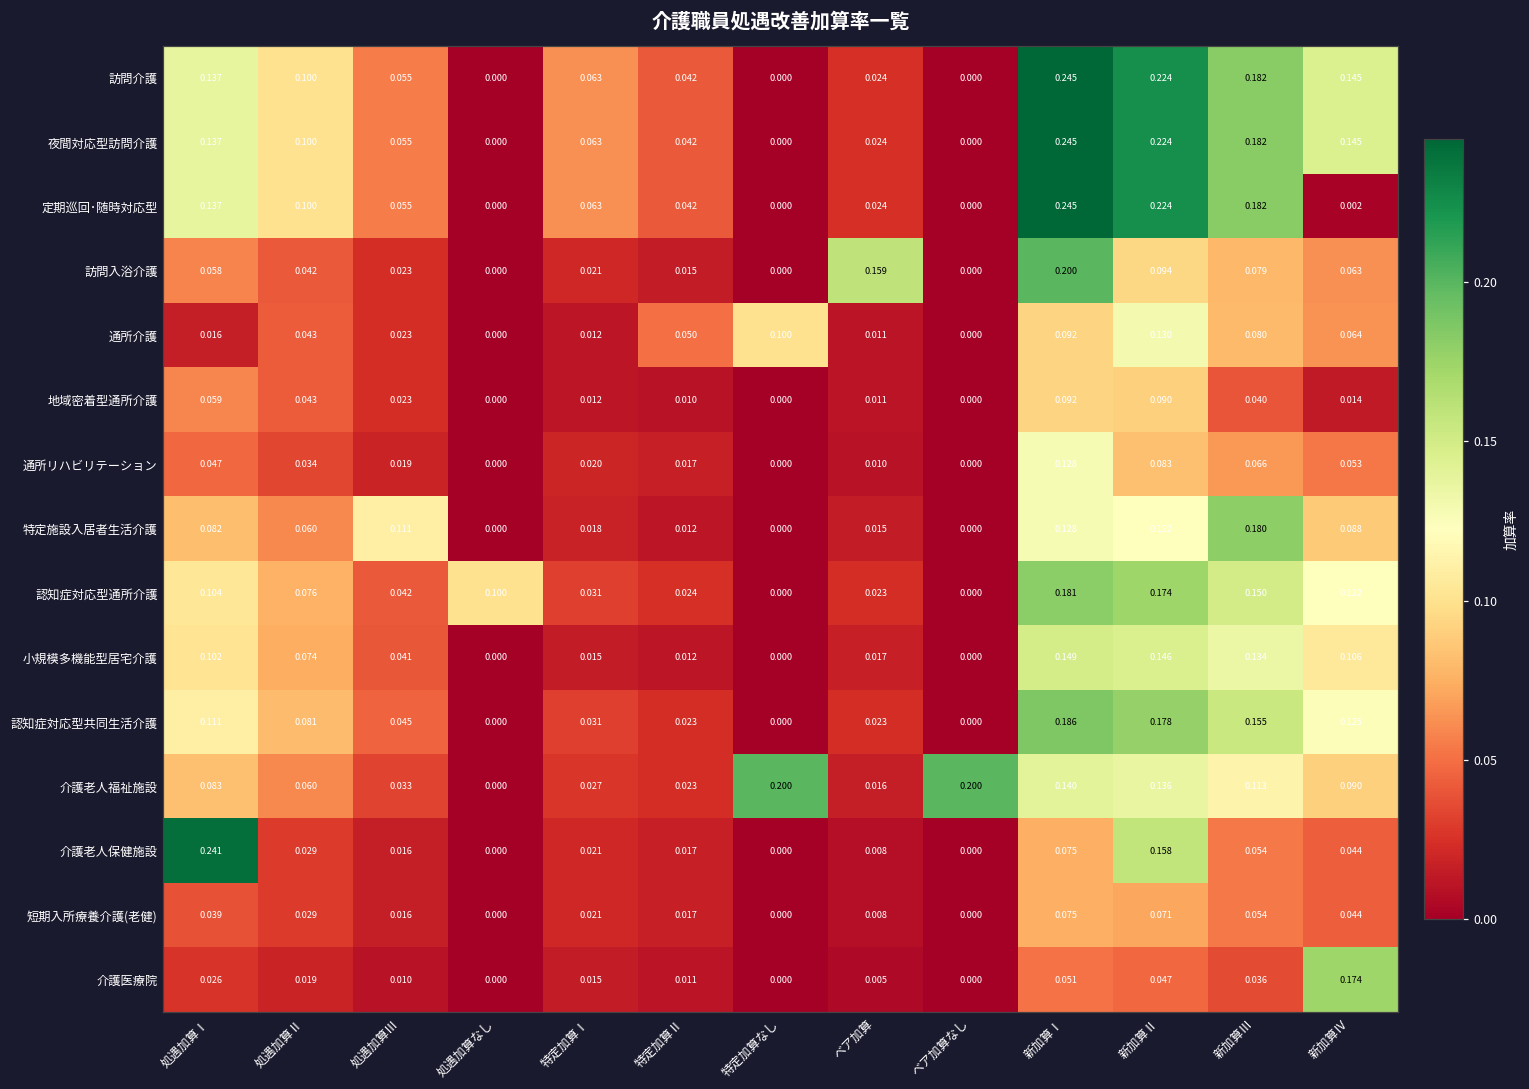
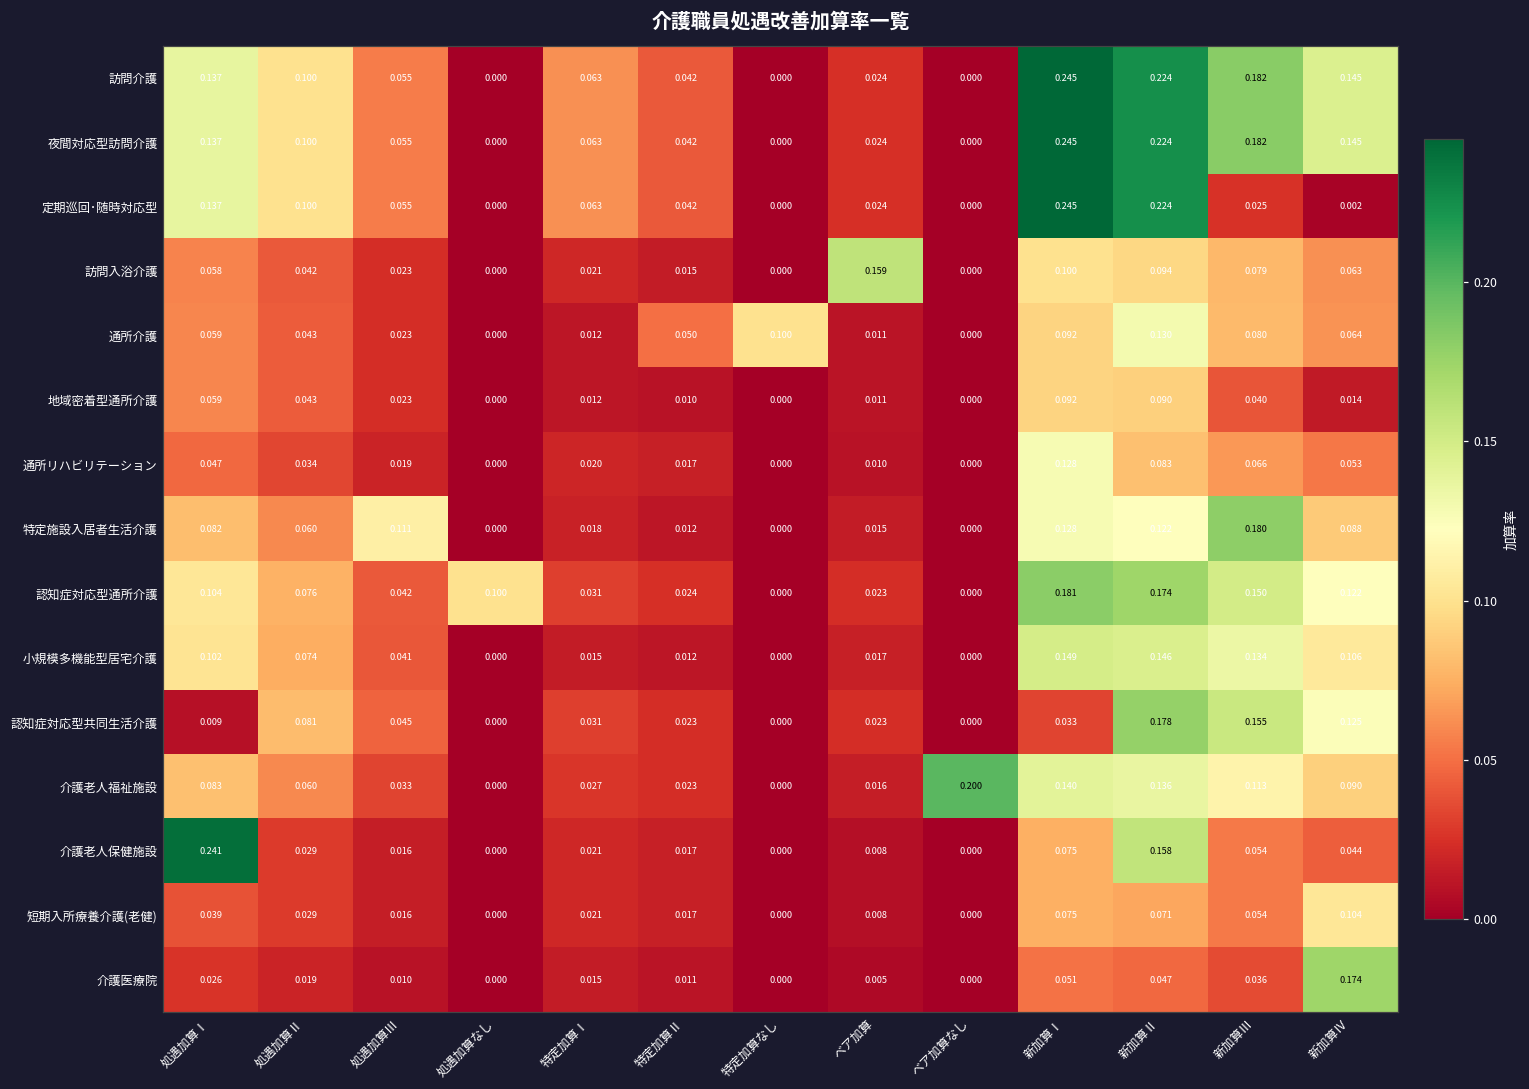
定期巡回･随時対応型, 新加算Ⅲ: 0.182 -> 0.025
訪問入浴介護, 新加算Ⅰ: 0.200 -> 0.100
通所介護, 処遇加算Ⅰ: 0.016 -> 0.059
認知症対応型共同生活介護, 処遇加算Ⅰ: 0.111 -> 0.009
認知症対応型共同生活介護, 新加算Ⅰ: 0.186 -> 0.033
介護老人福祉施設, 特定加算なし: 0.200 -> 0.000
短期入所療養介護(老健), 新加算Ⅳ: 0.044 -> 0.104
